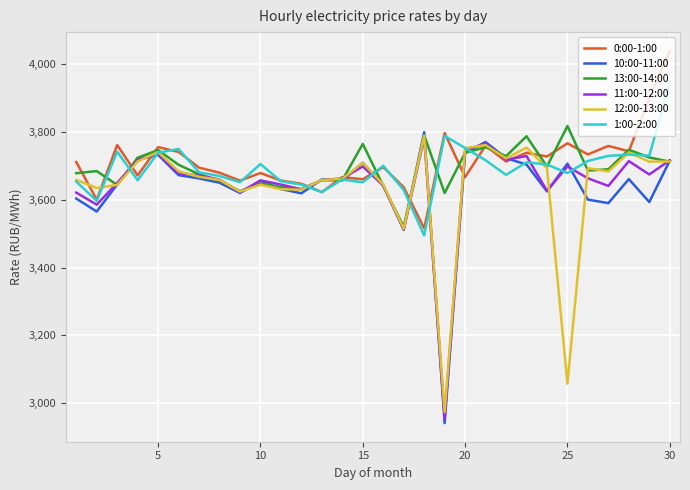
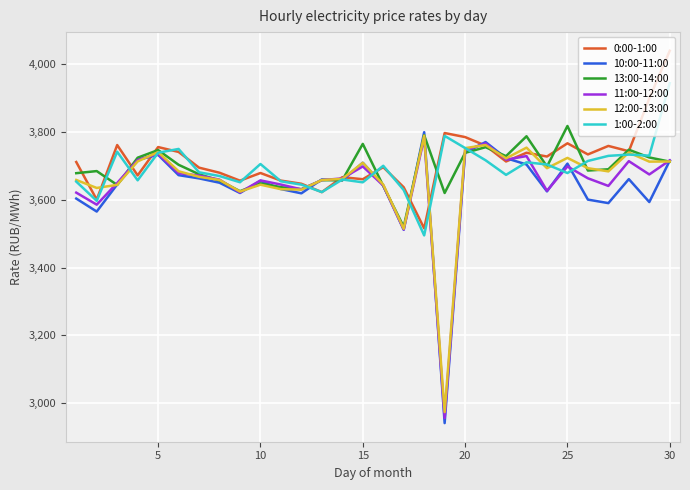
0:00-1:00, 20: 3,670 -> 3,780
12:00-13:00, 25: 3,060 -> 3,720
